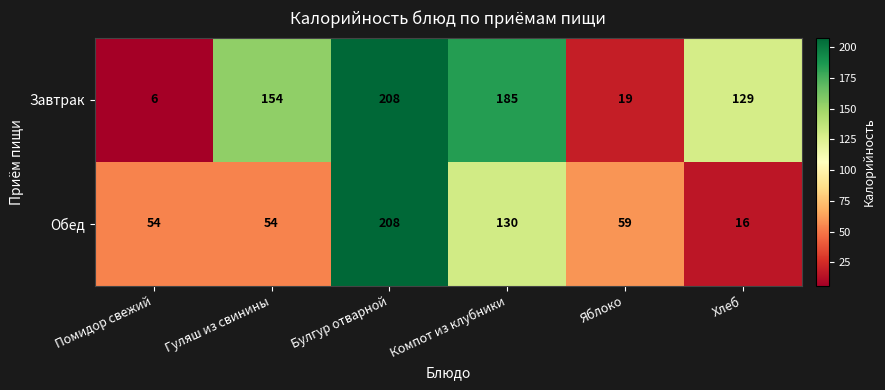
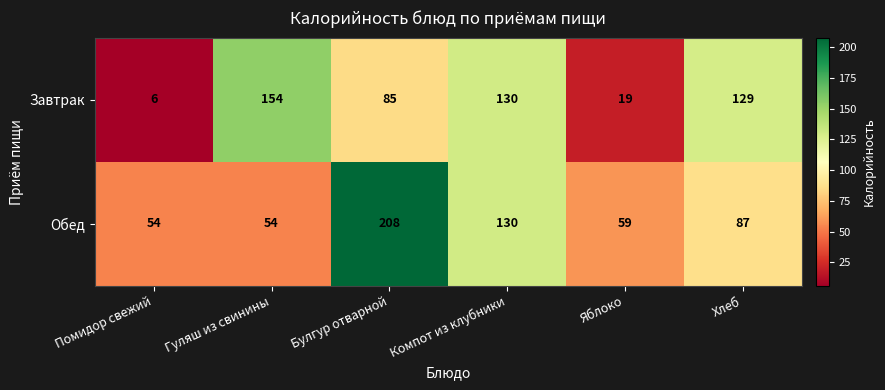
Завтрак, Булгур отварной: 208 -> 85
Завтрак, Компот из клубники: 185 -> 130
Обед, Хлеб: 16 -> 87
